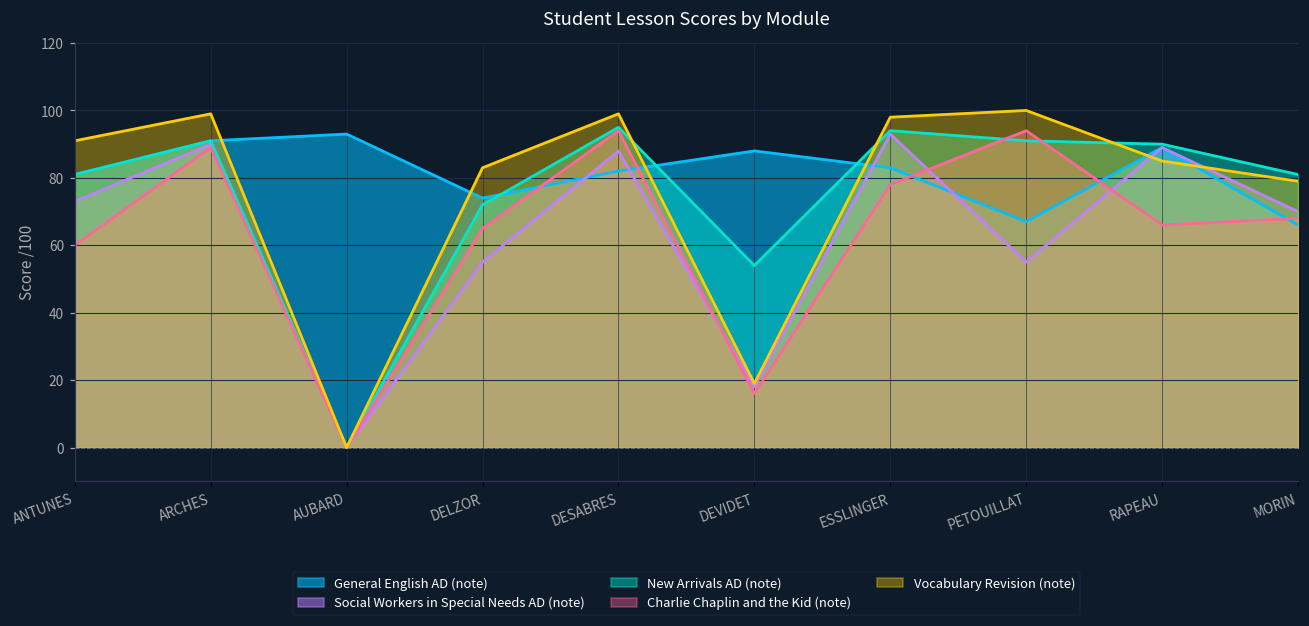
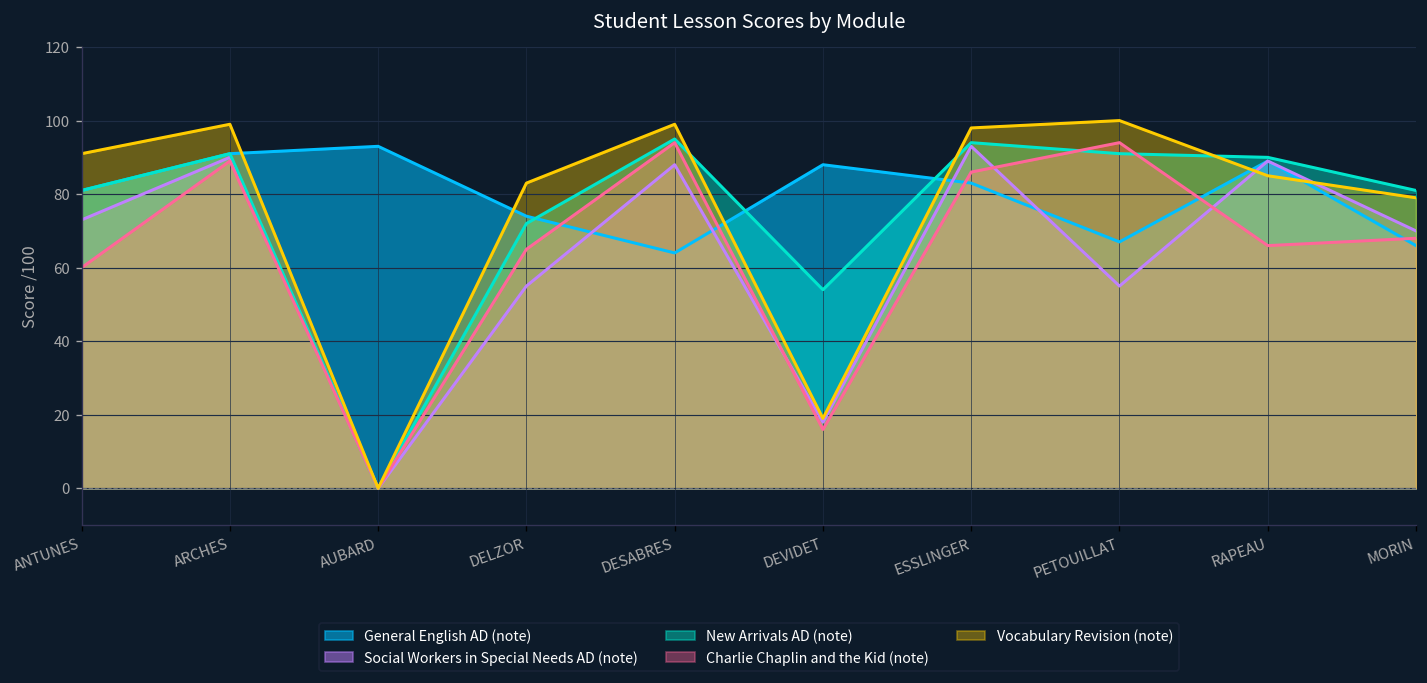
General English AD (note), DESABRES: 82 -> 64
Charlie Chaplin and the Kid (note), ESSLINGER: 78 -> 86
